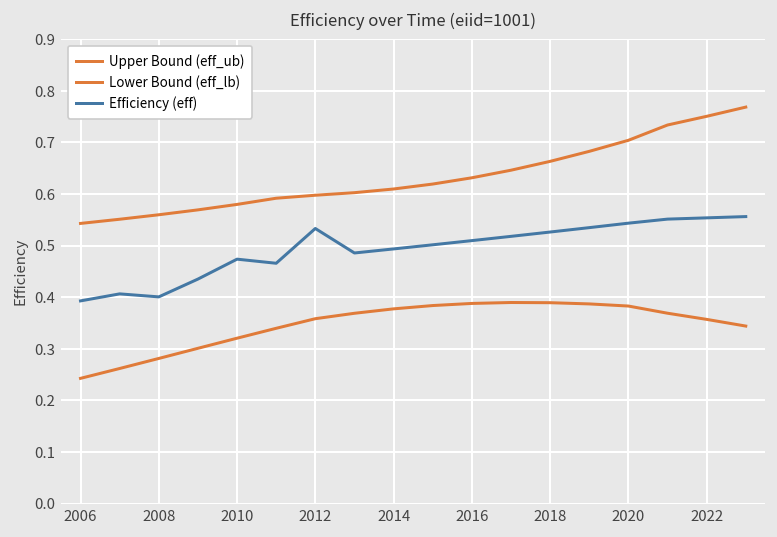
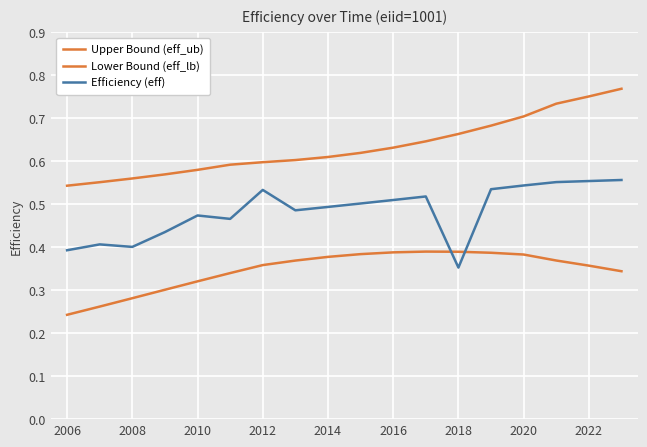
Efficiency (eff), 2018: 0.53 -> 0.35
